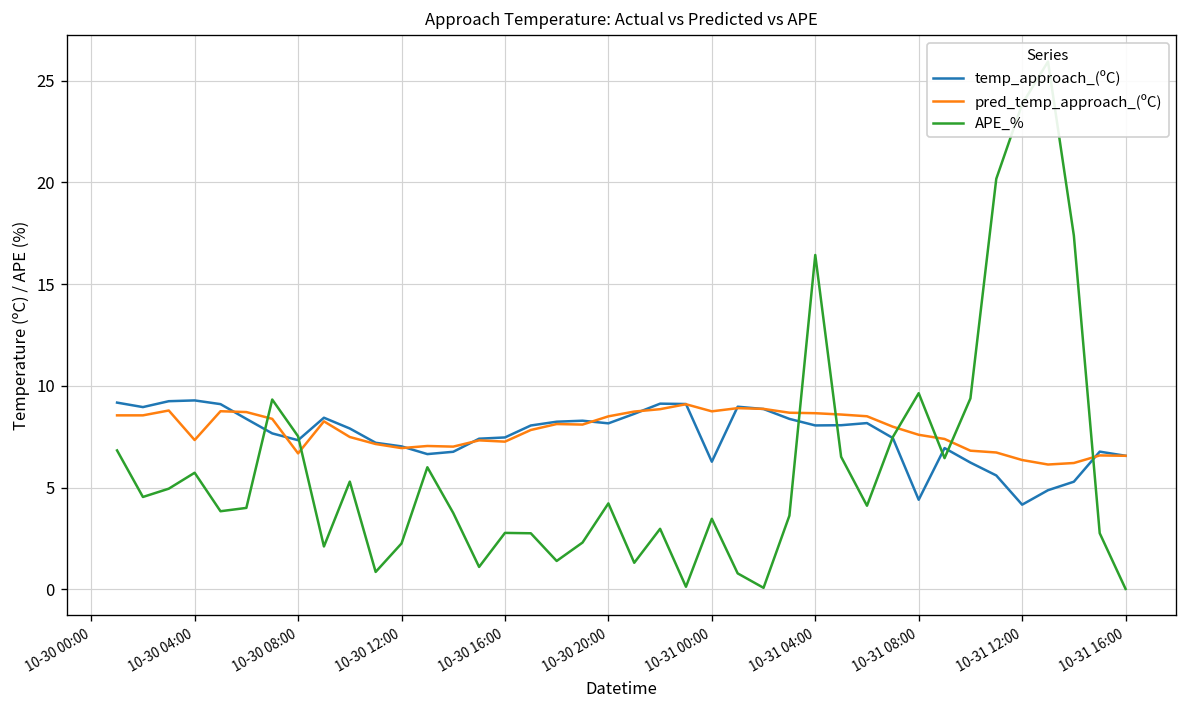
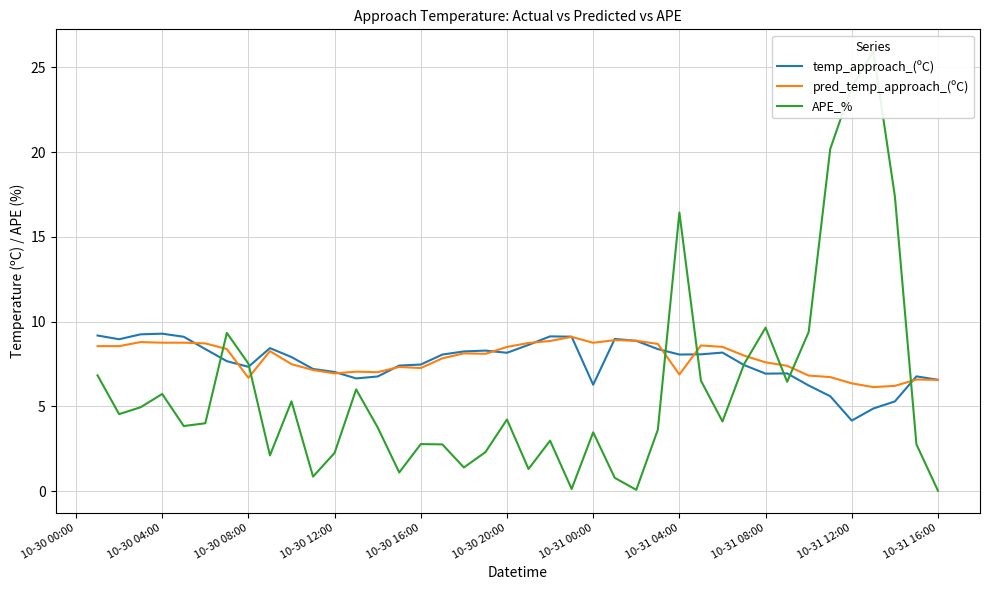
pred_temp_approach_(ºC), 10-30 04:00: 7.3 -> 8.8
pred_temp_approach_(ºC), 10-31 04:00: 8.7 -> 6.9
temp_approach_(ºC), 10-31 08:00: 4.4 -> 6.9
